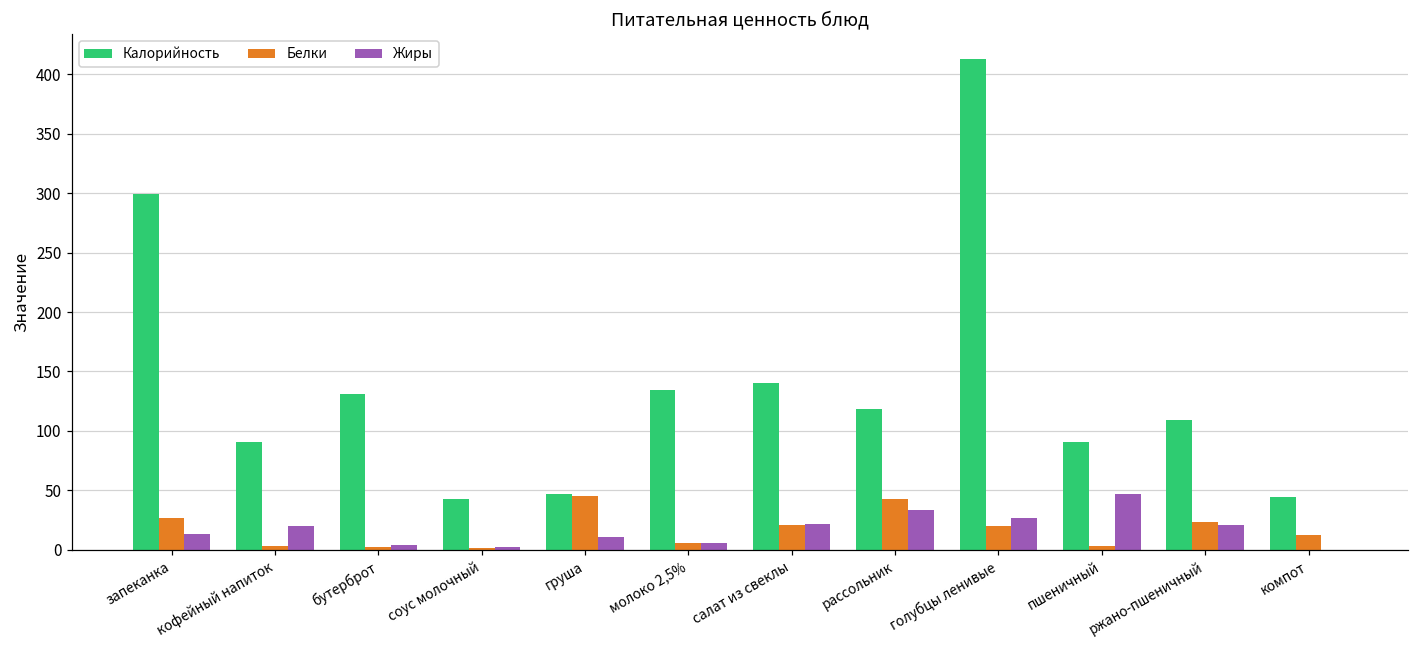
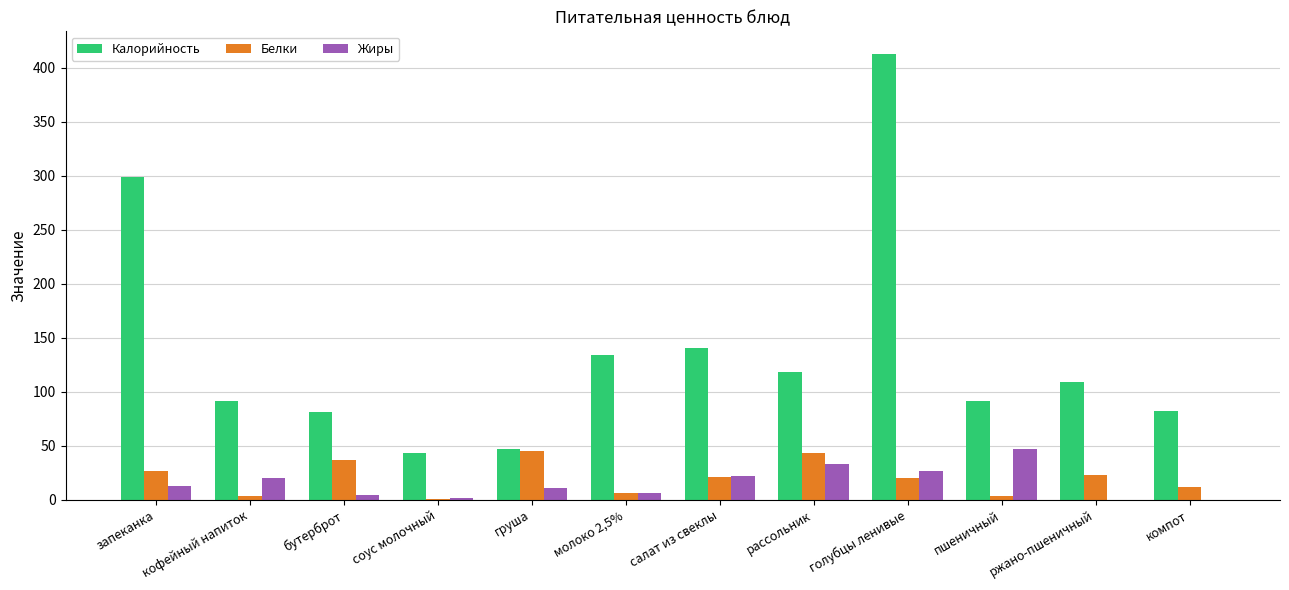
Калорийность, бутерброт: 131 -> 81
Белки, бутерброт: 2 -> 37
Жиры, ржано-пшеничный: 21 -> 0
Калорийность, компот: 44 -> 82
